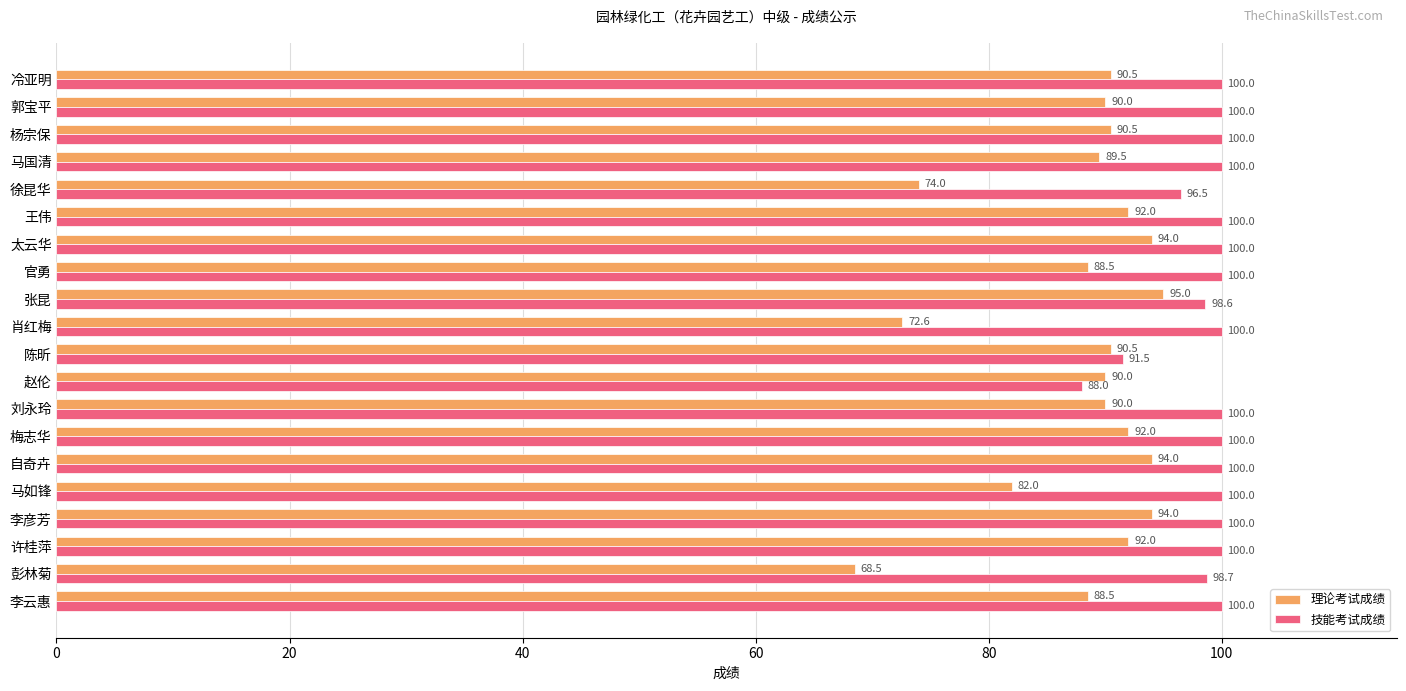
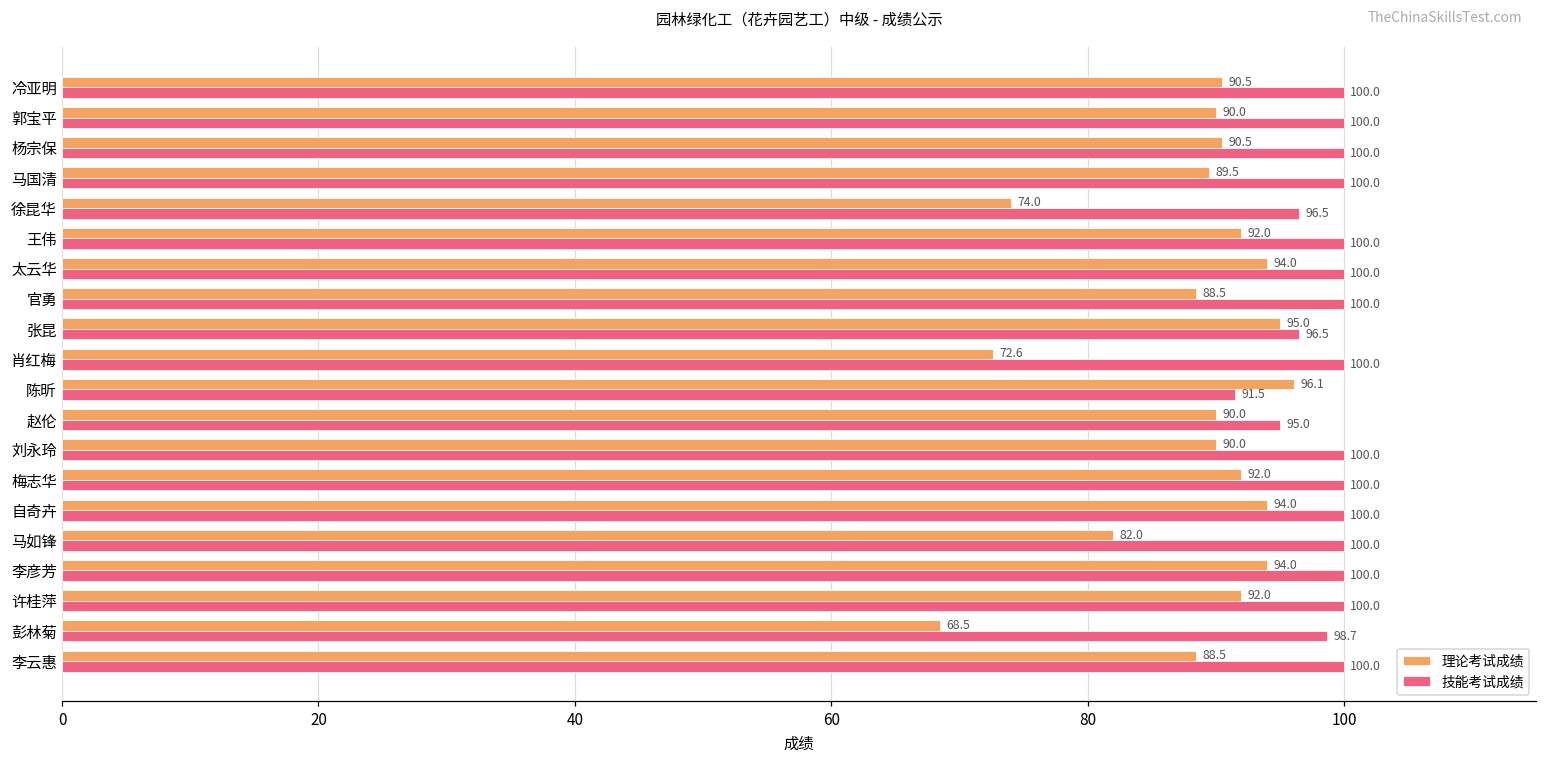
技能考试成绩, 张昆: 98.6 -> 96.5
理论考试成绩, 陈昕: 90.5 -> 96.1
技能考试成绩, 赵伦: 88.0 -> 95.0
